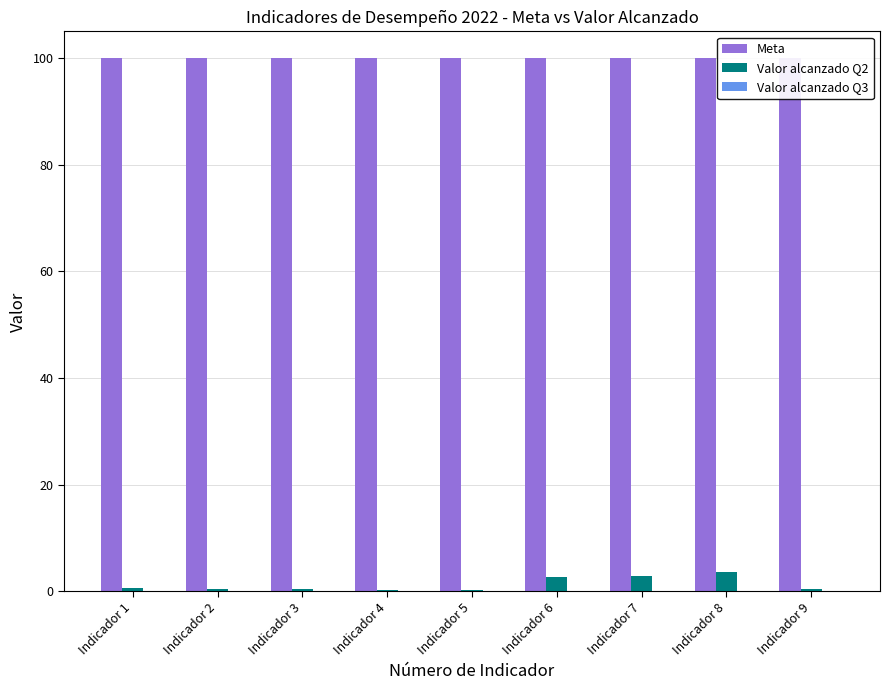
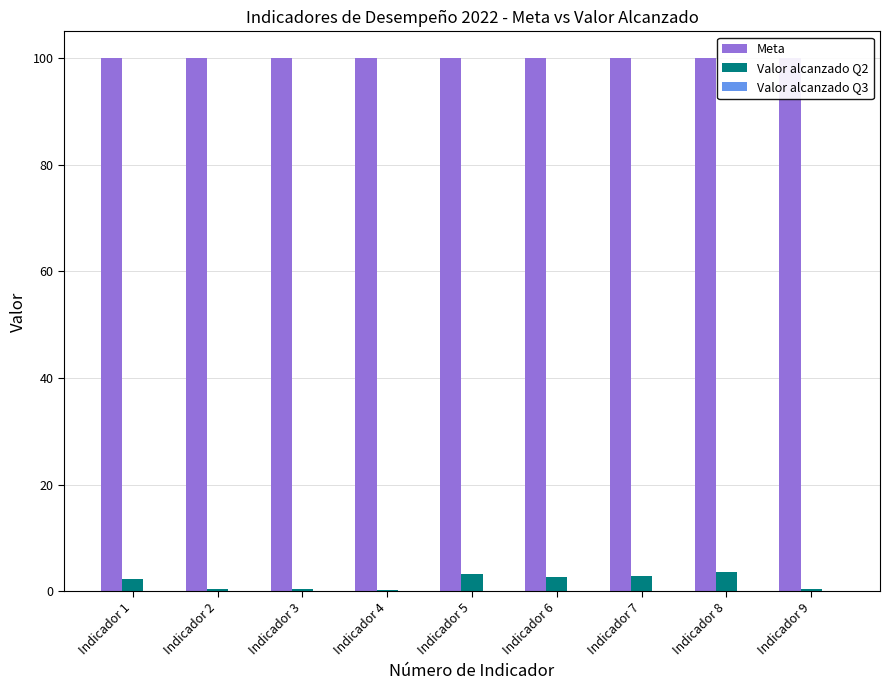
Valor alcanzado Q2, Indicador 1: 1 -> 2
Valor alcanzado Q2, Indicador 5: 0 -> 3
